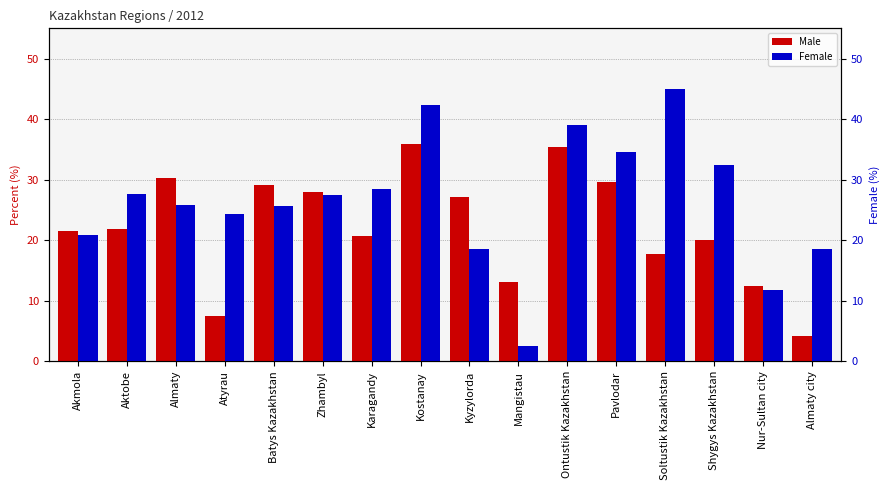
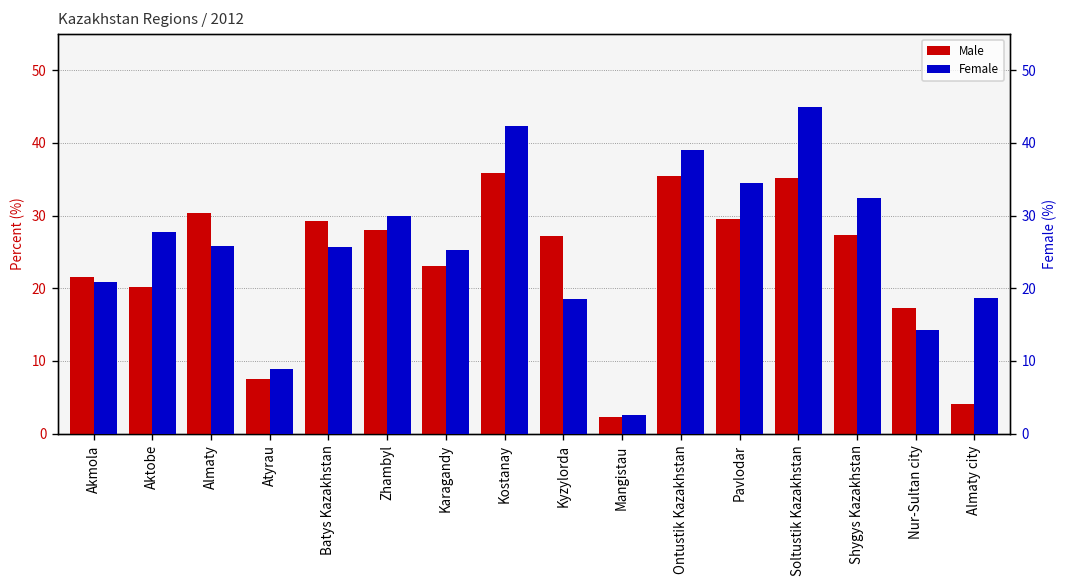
Male, Aktobe: 22 -> 20
Male, Karagandy: 21 -> 23
Male, Mangistau: 13 -> 2
Male, Soltustik Kazakhstan: 18 -> 35
Male, Shygys Kazakhstan: 20 -> 27
Male, Nur-Sultan city: 12 -> 17
Female, Atyrau: 24 -> 9
Female, Zhambyl: 28 -> 30
Female, Karagandy: 29 -> 25
Female, Nur-Sultan city: 12 -> 14
